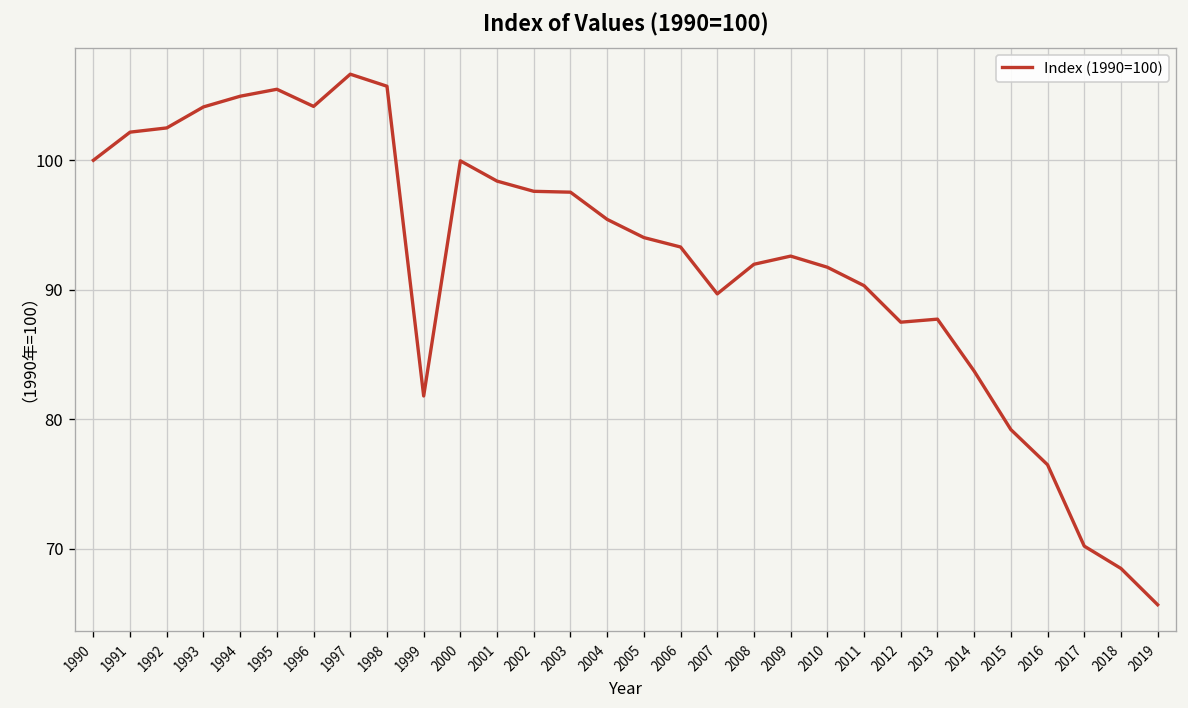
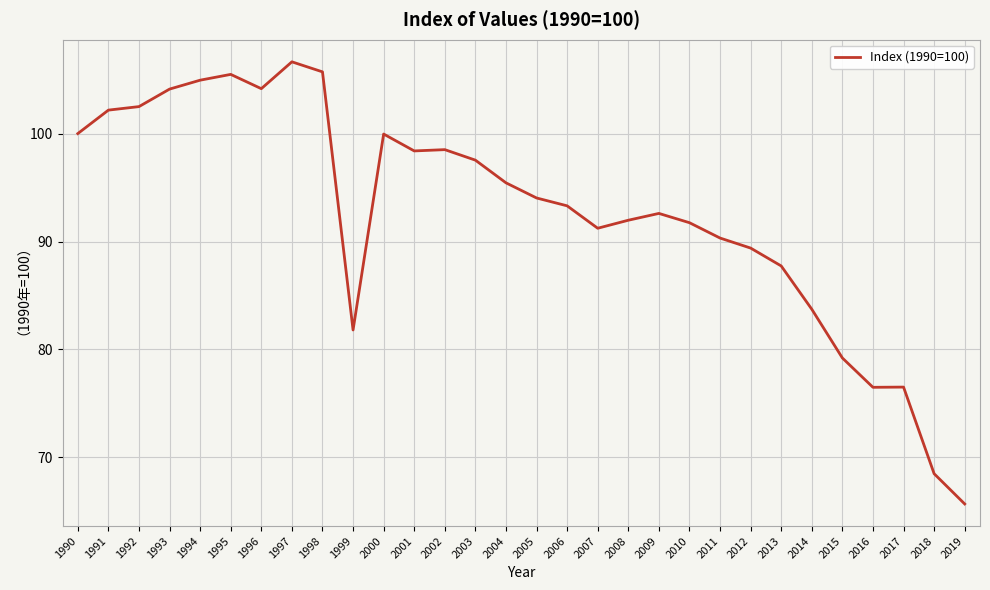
2002: 97.6 -> 98.5
2007: 89.7 -> 91.2
2012: 87.5 -> 89.4
2017: 70.2 -> 76.5
